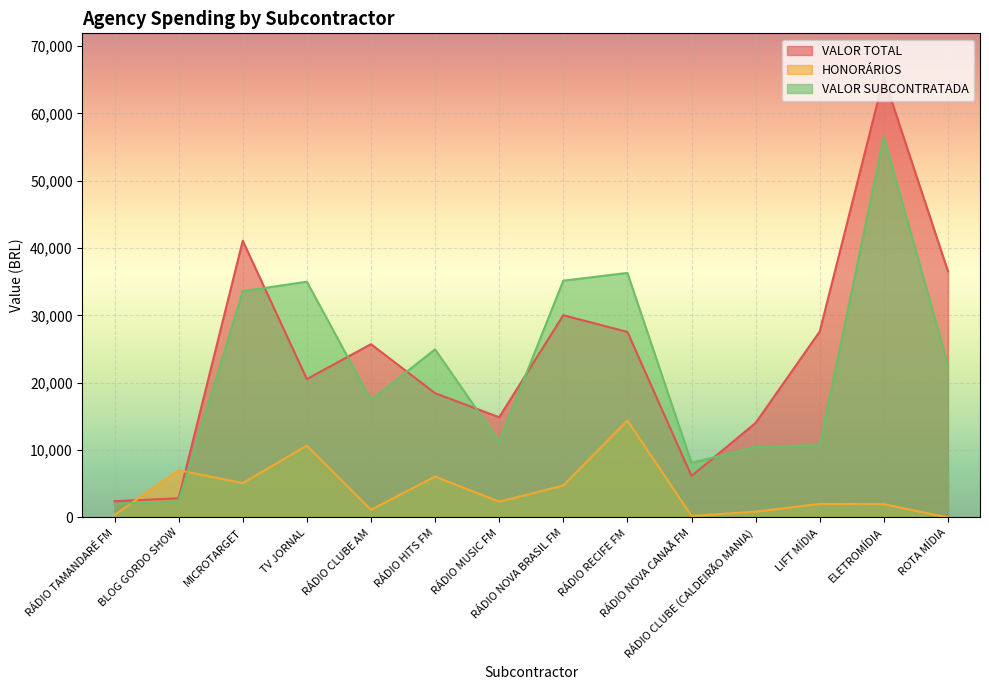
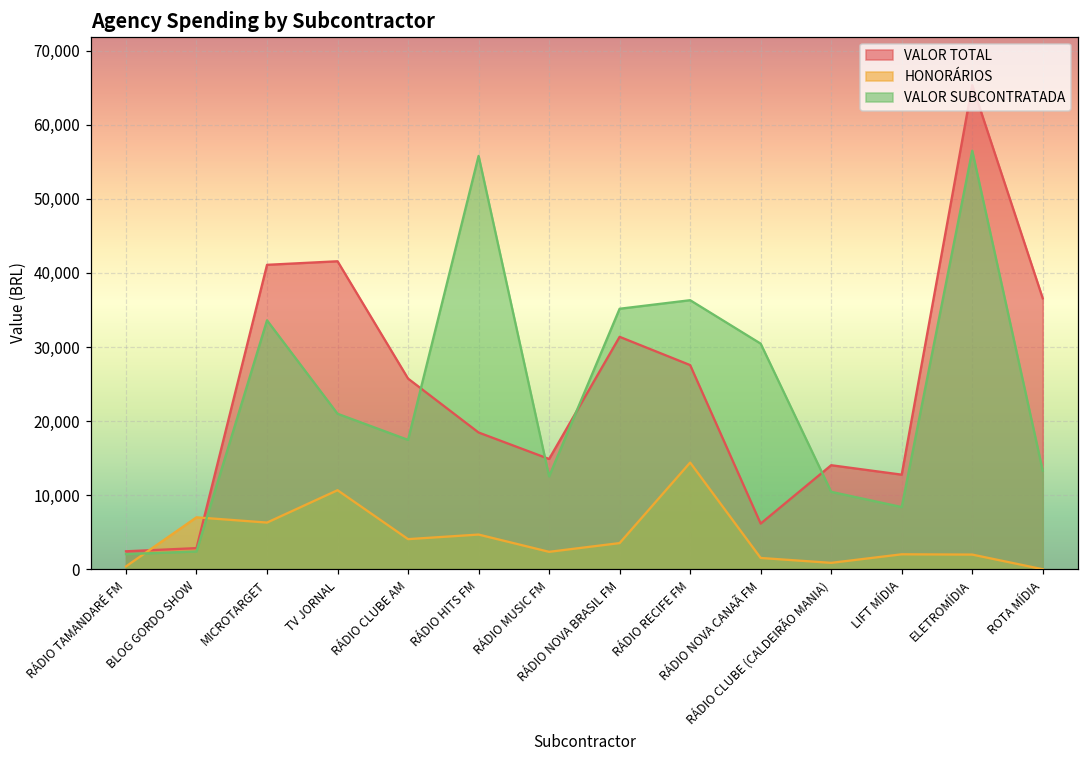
HONORÁRIOS, MICROTARGET: 5,000 -> 6,000
VALOR TOTAL, TV JORNAL: 21,000 -> 42,000
VALOR SUBCONTRATADA, TV JORNAL: 35,000 -> 21,000
HONORÁRIOS, RÁDIO CLUBE AM: 1,000 -> 4,000
HONORÁRIOS, RÁDIO HITS FM: 6,000 -> 5,000
VALOR SUBCONTRATADA, RÁDIO HITS FM: 25,000 -> 56,000
VALOR SUBCONTRATADA, RÁDIO MUSIC FM: 11,000 -> 13,000
VALOR TOTAL, RÁDIO NOVA BRASIL FM: 30,000 -> 31,000
HONORÁRIOS, RÁDIO NOVA BRASIL FM: 5,000 -> 4,000
HONORÁRIOS, RÁDIO NOVA CANAÃ FM: 0 -> 2,000
VALOR SUBCONTRATADA, RÁDIO NOVA CANAÃ FM: 8,000 -> 30,000
VALOR TOTAL, LIFT MÍDIA: 28,000 -> 13,000
VALOR SUBCONTRATADA, LIFT MÍDIA: 11,000 -> 8,000
VALOR SUBCONTRATADA, ROTA MÍDIA: 23,000 -> 13,000
